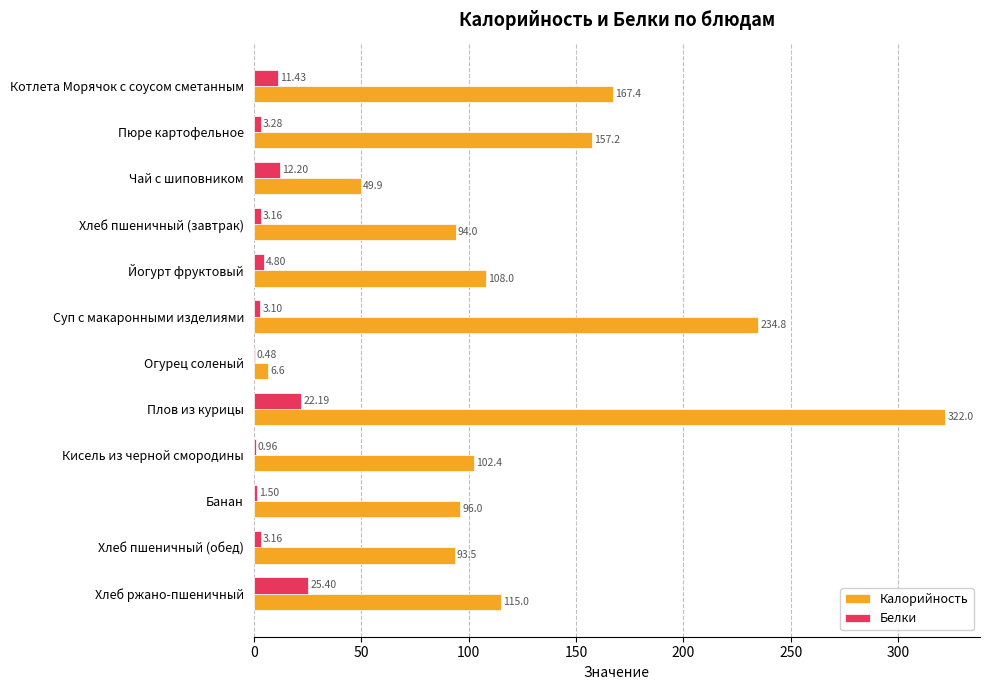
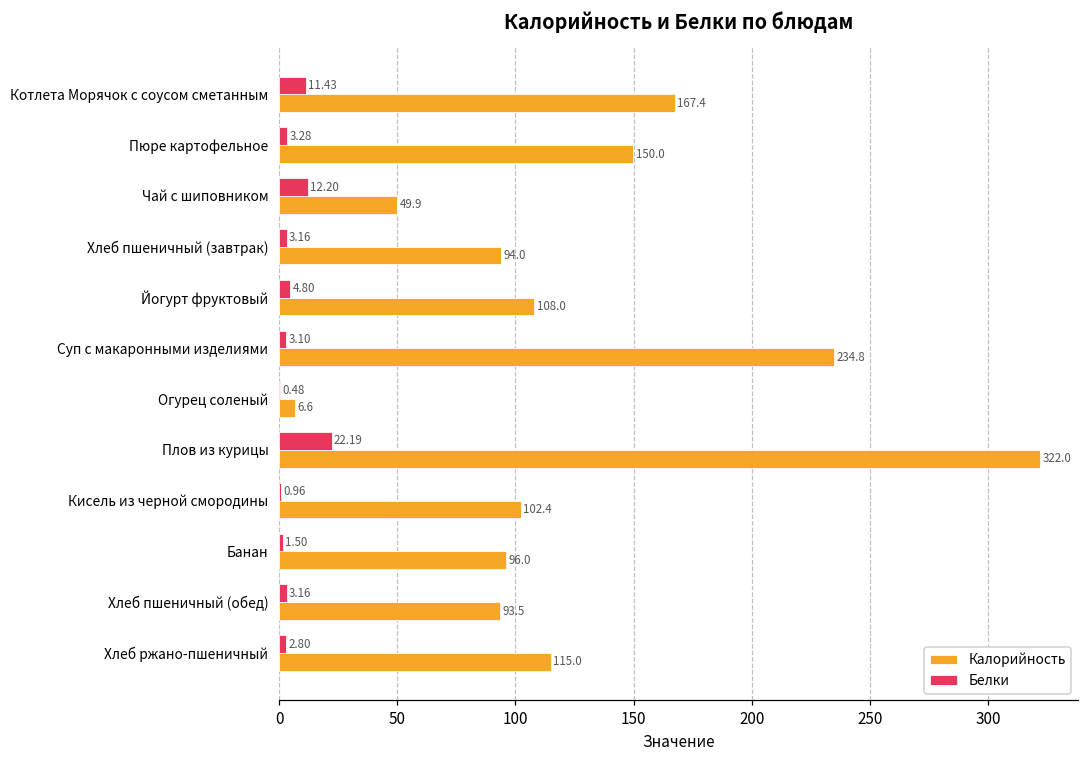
Калорийность, Пюре картофельное: 157.2 -> 150.0
Белки, Хлеб ржано-пшеничный: 25.40 -> 2.80
